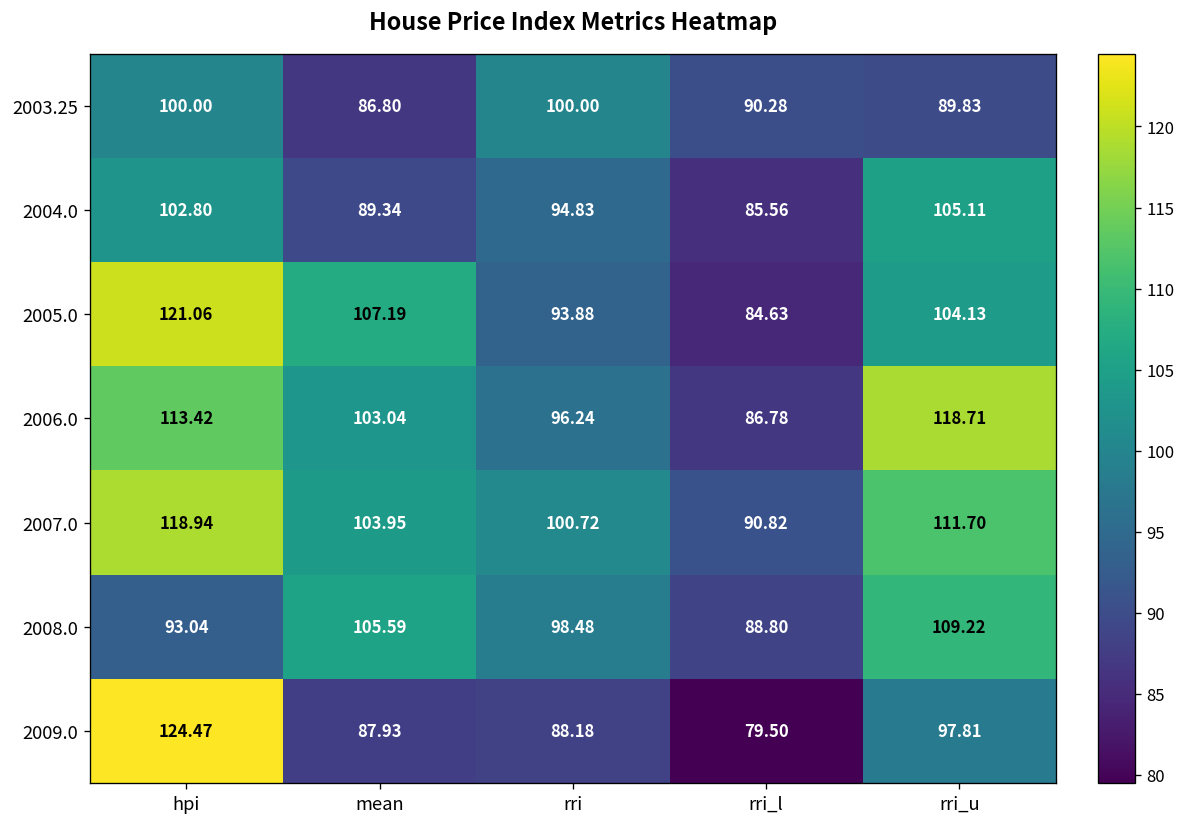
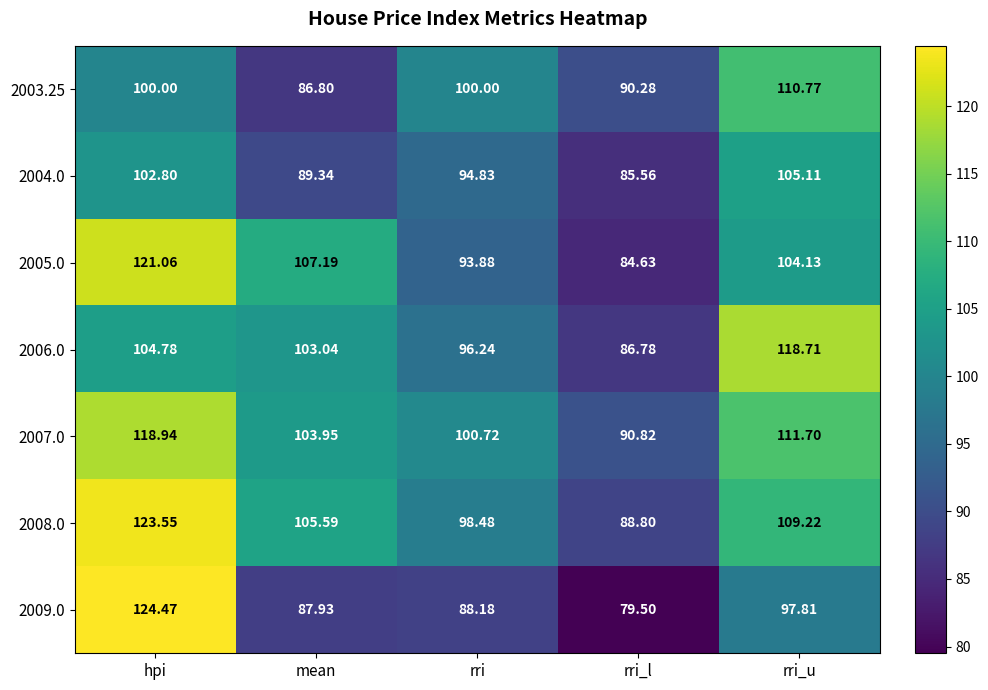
2003.25, rri_u: 89.83 -> 110.77
2006.0, hpi: 113.42 -> 104.78
2008.0, hpi: 93.04 -> 123.55
